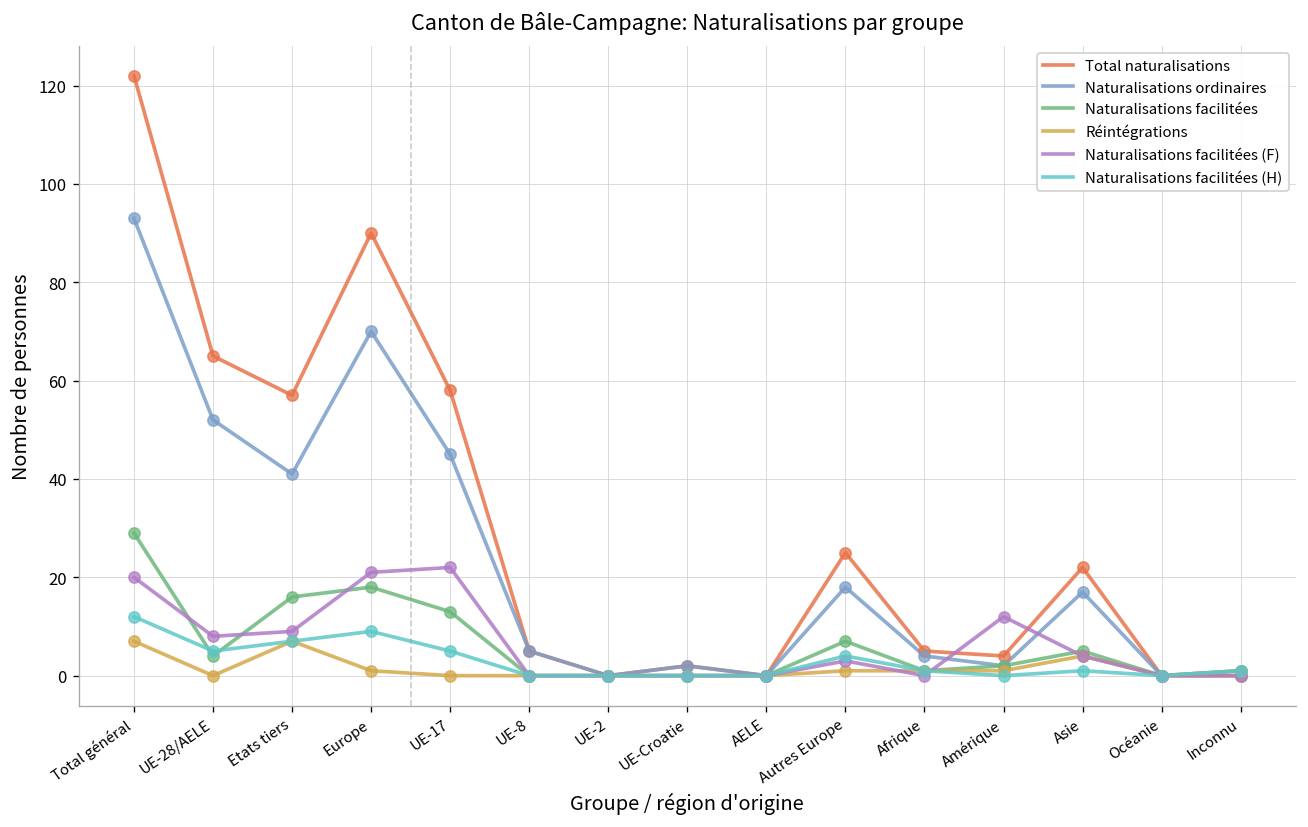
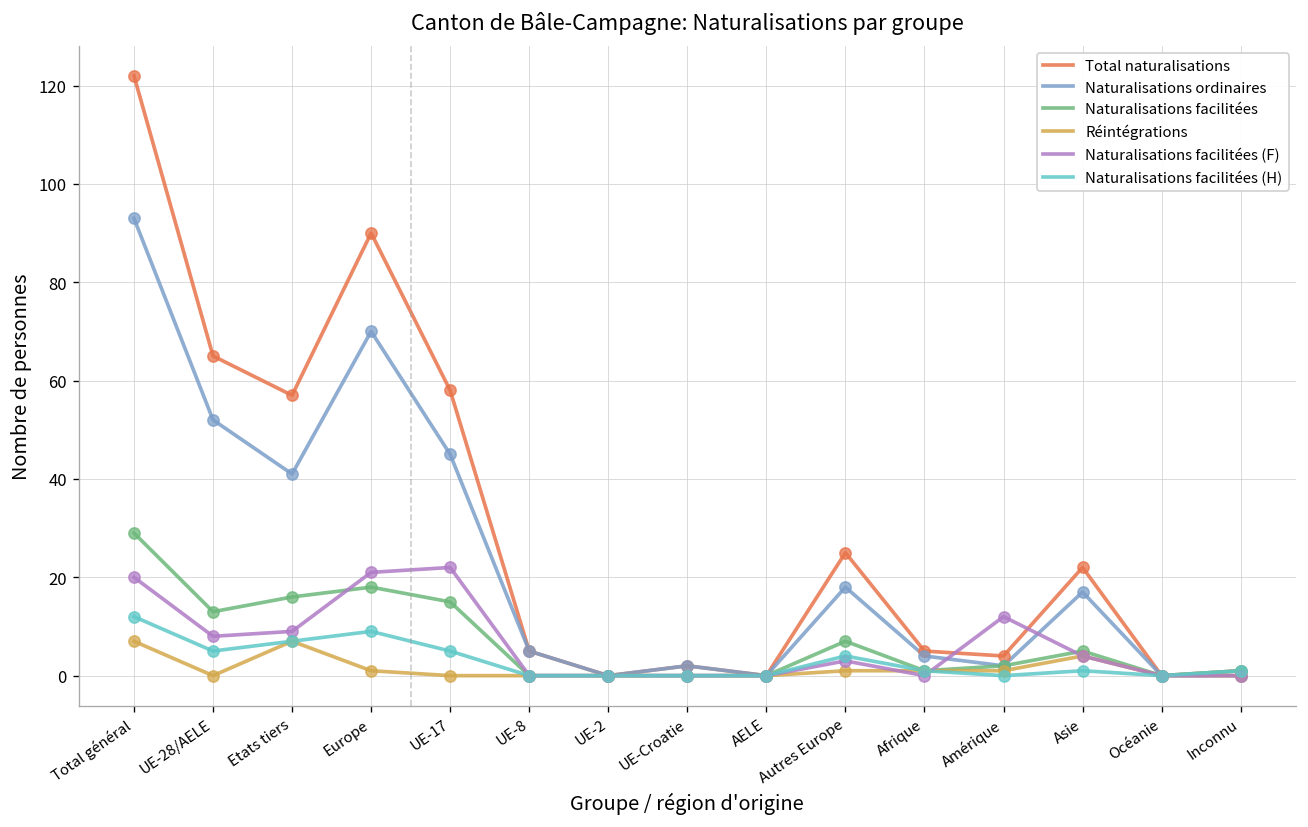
Naturalisations facilitées, UE-28/AELE: 4 -> 13
Naturalisations facilitées, UE-17: 13 -> 15
